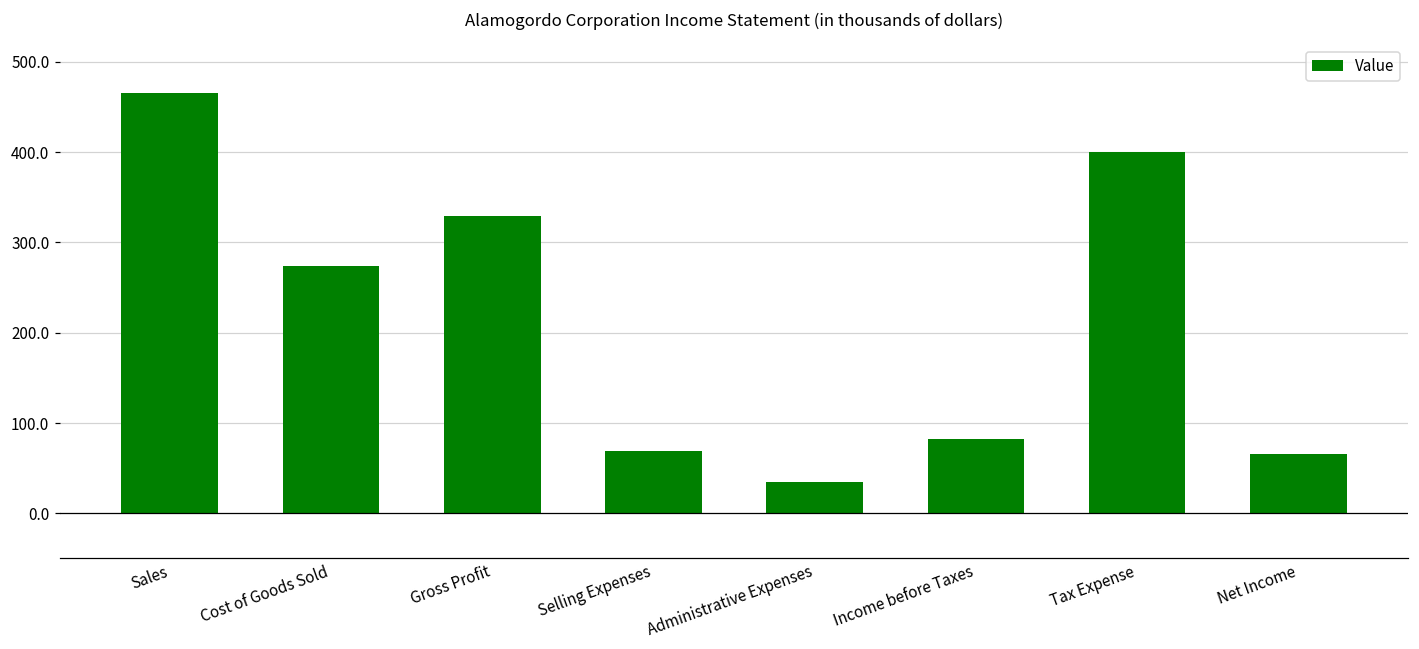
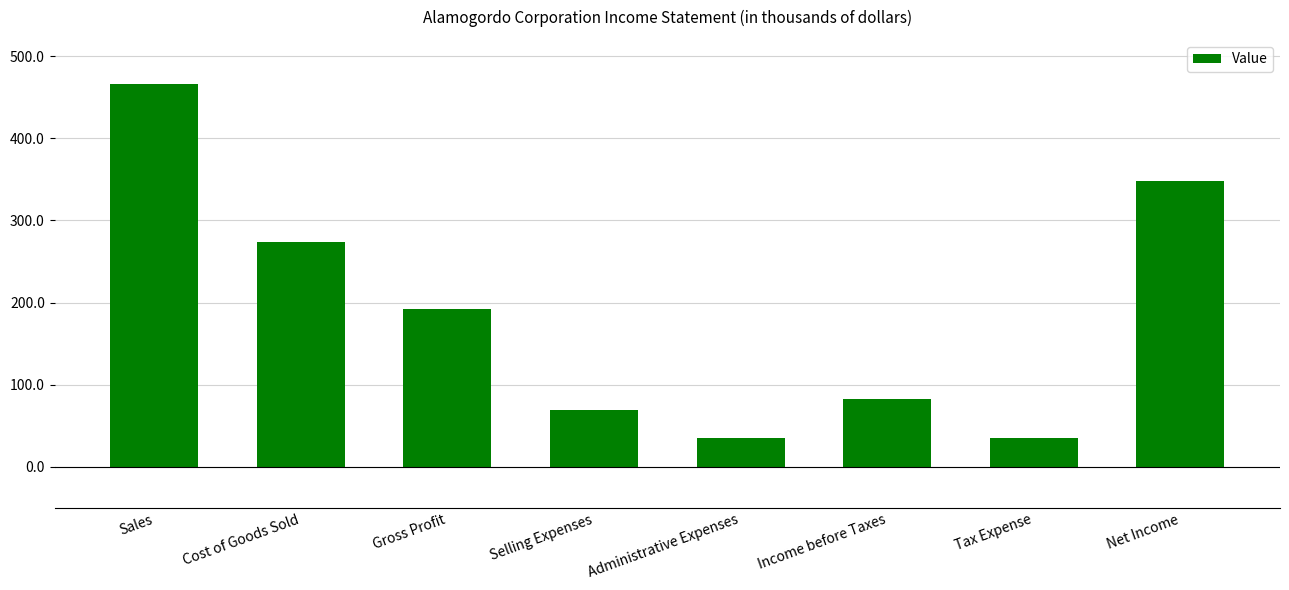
Gross Profit: 330 -> 190
Tax Expense: 400 -> 40
Net Income: 70 -> 350
